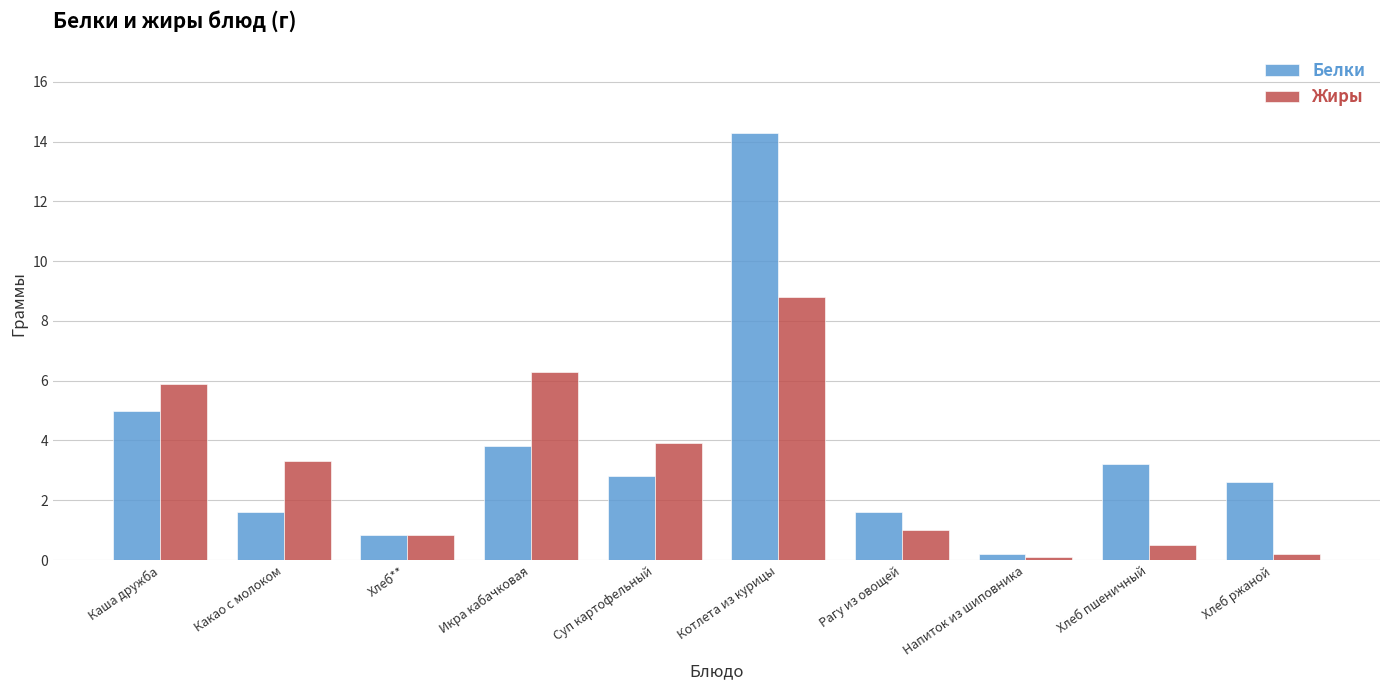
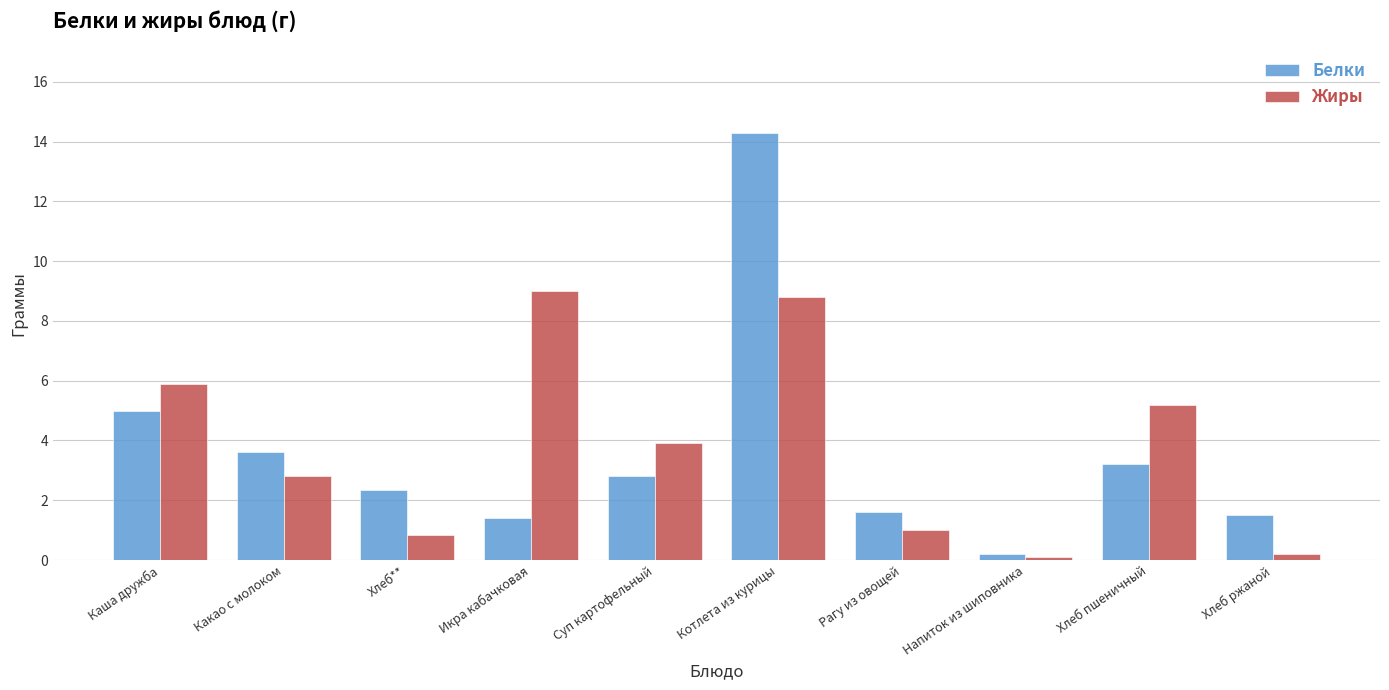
Белки, Какао с молоком: 1.6 -> 3.6
Жиры, Какао с молоком: 3.3 -> 2.8
Белки, Хлеб**: 0.9 -> 2.3
Белки, Икра кабачковая: 3.8 -> 1.4
Жиры, Икра кабачковая: 6.3 -> 9.0
Жиры, Хлеб пшеничный: 0.5 -> 5.2
Белки, Хлеб ржаной: 2.6 -> 1.5
